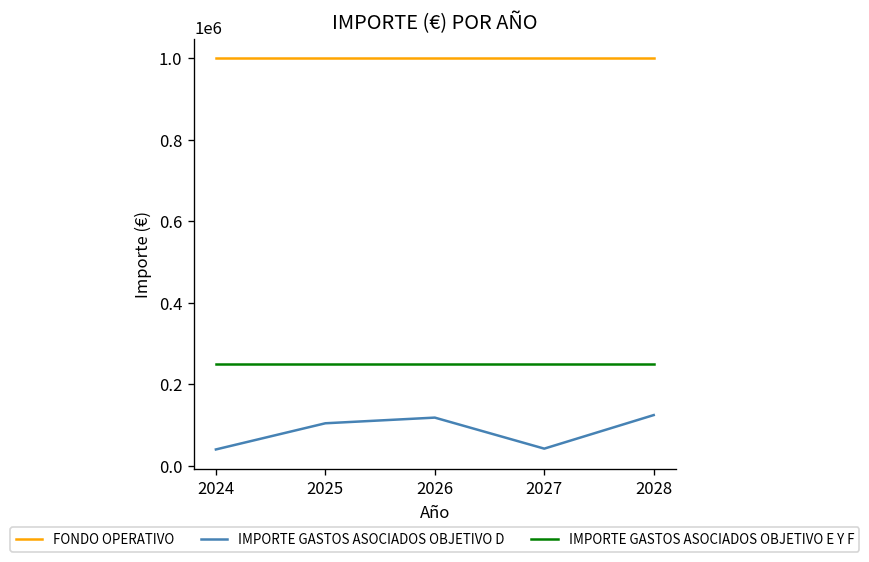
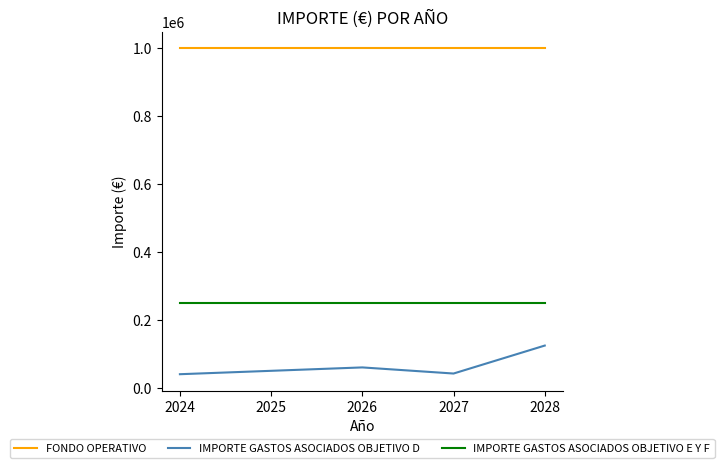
IMPORTE GASTOS ASOCIADOS OBJETIVO D, 2025: 100000 -> 50000
IMPORTE GASTOS ASOCIADOS OBJETIVO D, 2026: 120000 -> 60000
